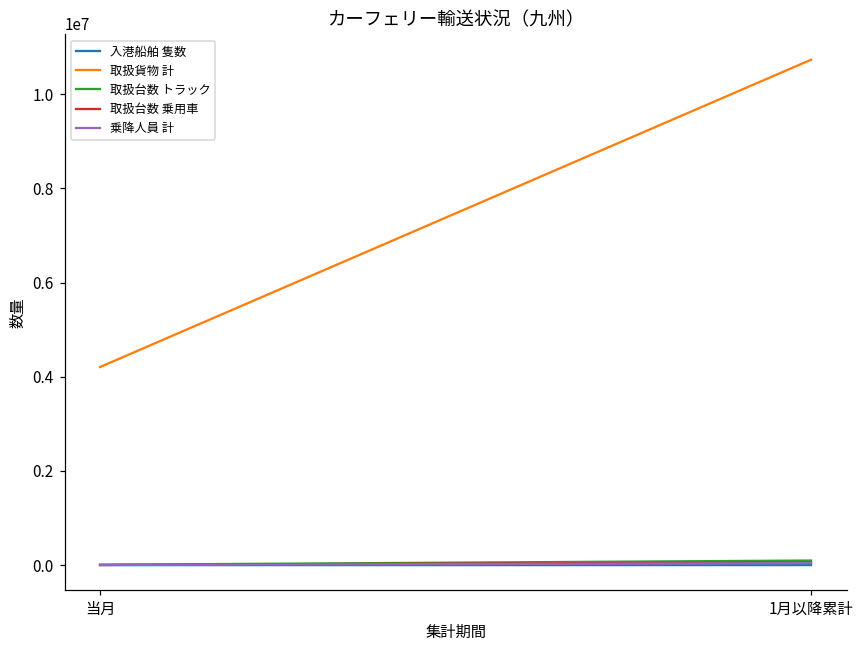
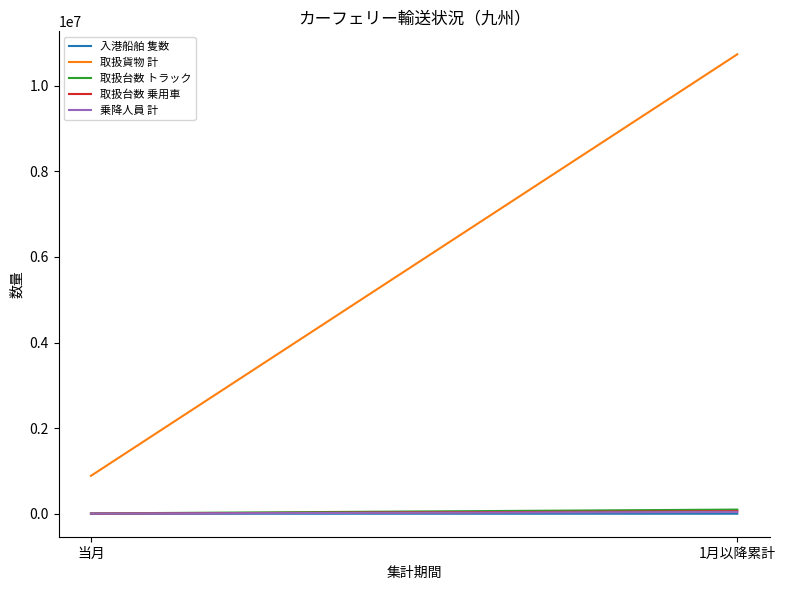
取扱貨物 計, 当月: 4200000 -> 900000
